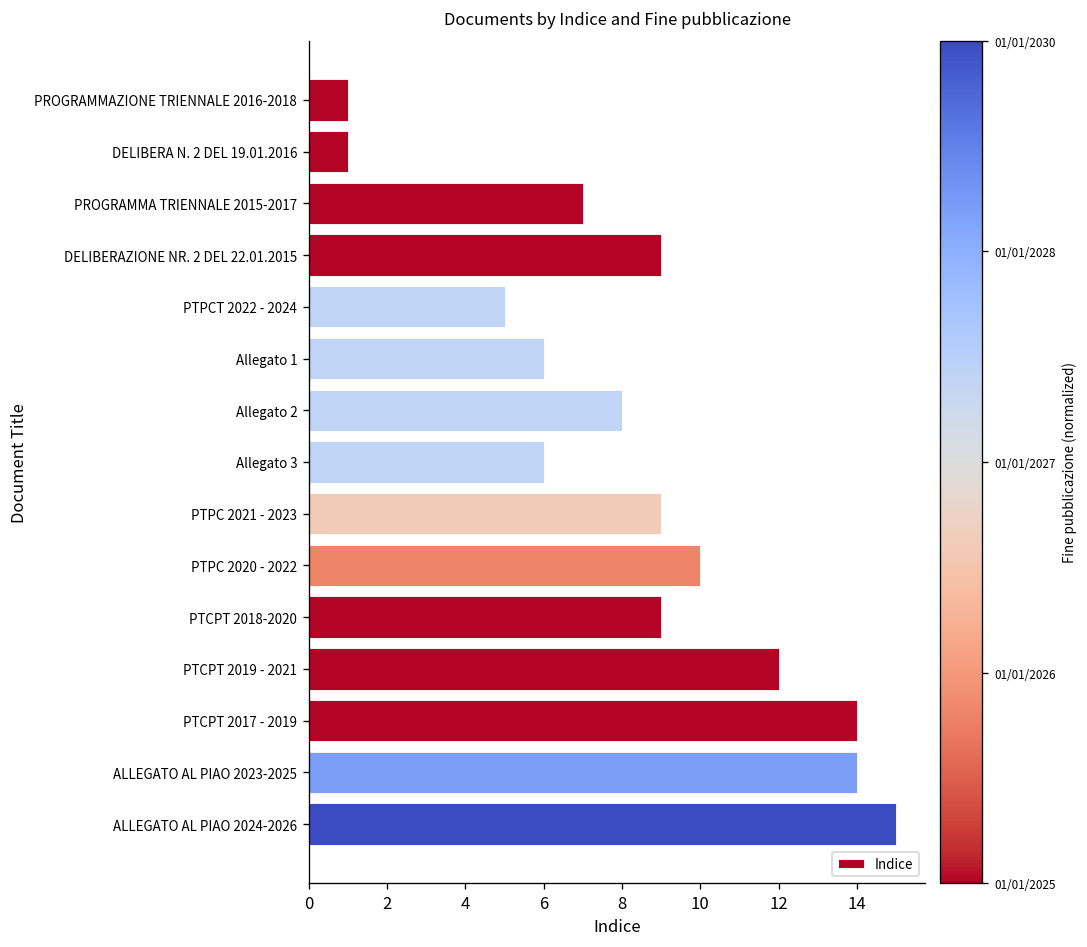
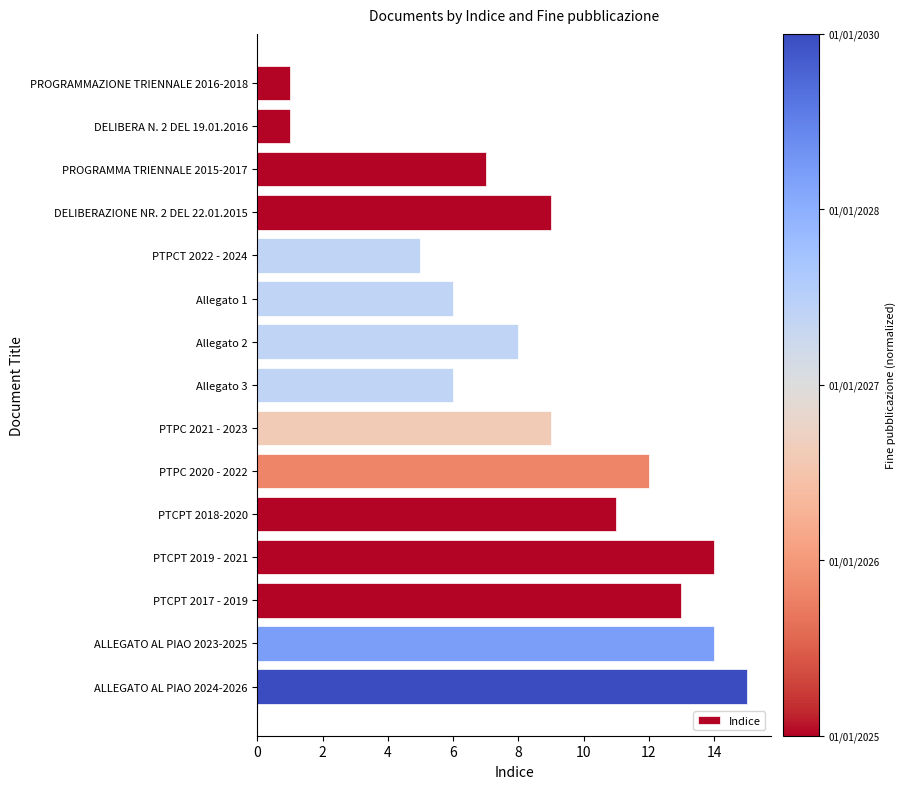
PTPC 2020 - 2022: 10 -> 12
PTCPT 2018-2020: 9 -> 11
PTCPT 2019 - 2021: 12 -> 14
PTCPT 2017 - 2019: 14 -> 13
